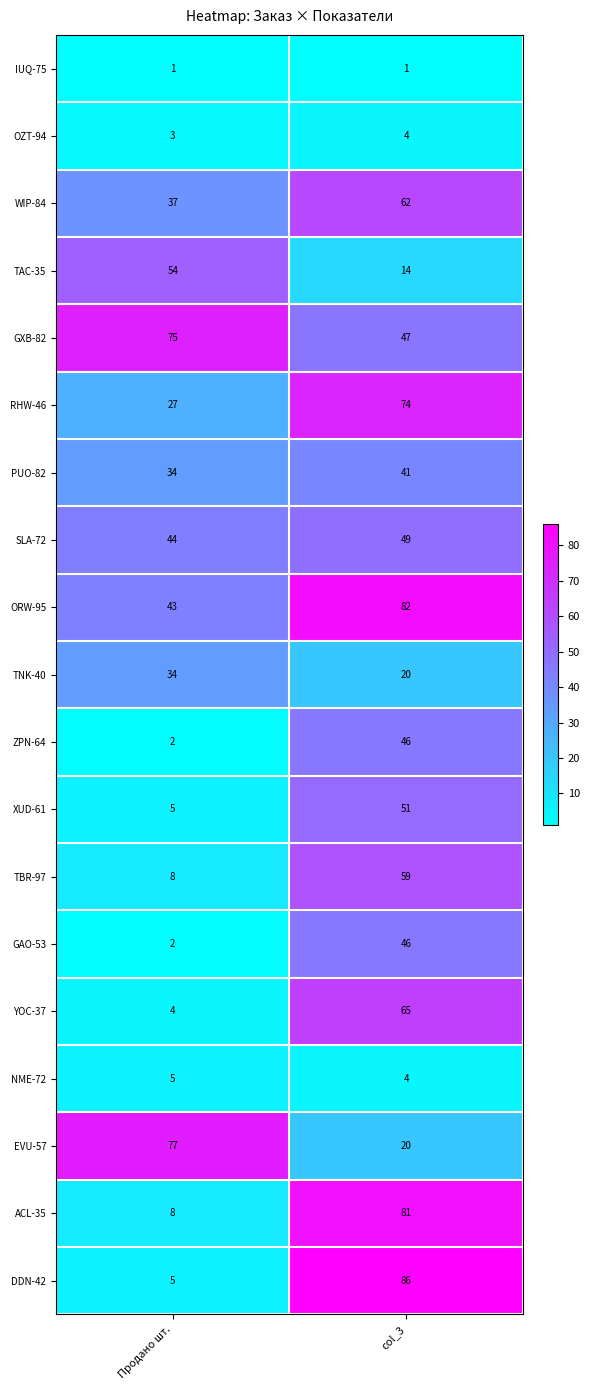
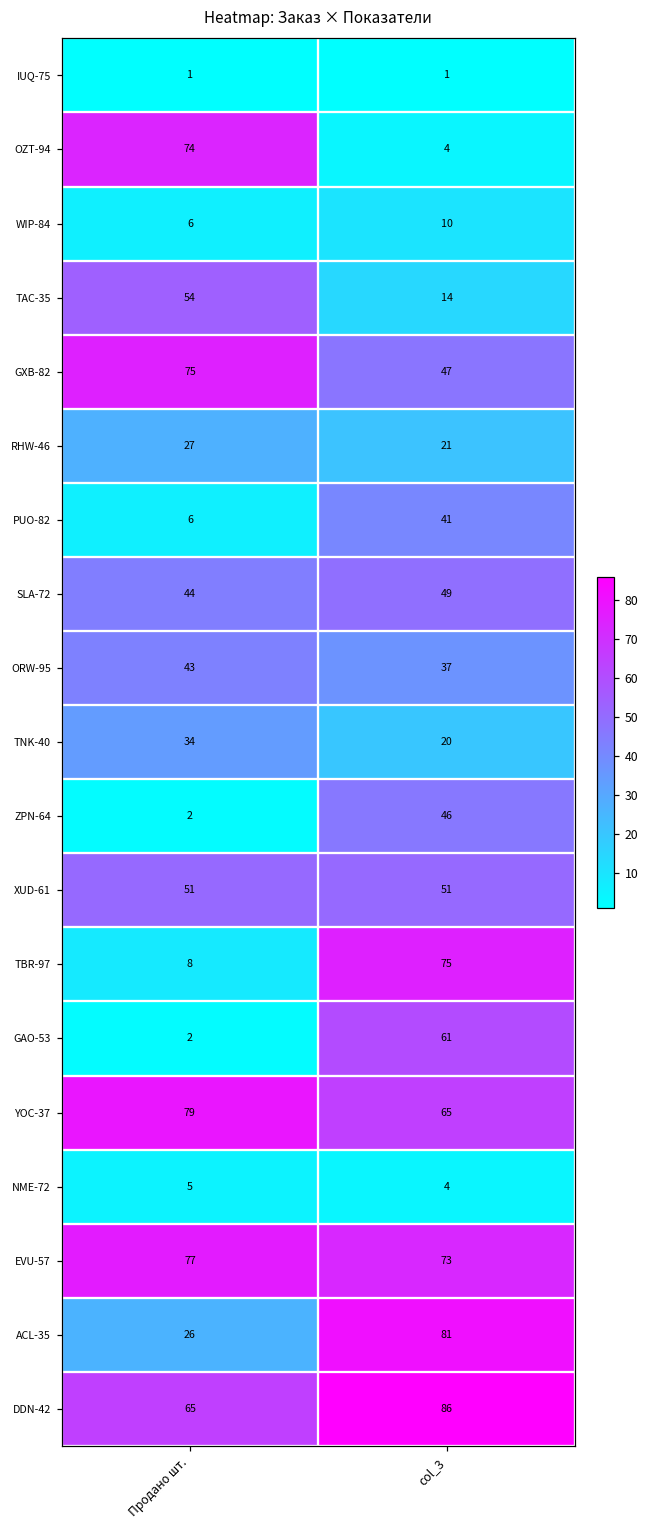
OZT-94, Продано шт.: 3 -> 74
WIP-84, Продано шт.: 37 -> 6
WIP-84, col_3: 62 -> 10
RHW-46, col_3: 74 -> 21
PUO-82, Продано шт.: 34 -> 6
ORW-95, col_3: 82 -> 37
XUD-61, Продано шт.: 5 -> 51
TBR-97, col_3: 59 -> 75
GAO-53, col_3: 46 -> 61
YOC-37, Продано шт.: 4 -> 79
EVU-57, col_3: 20 -> 73
ACL-35, Продано шт.: 8 -> 26
DDN-42, Продано шт.: 5 -> 65
